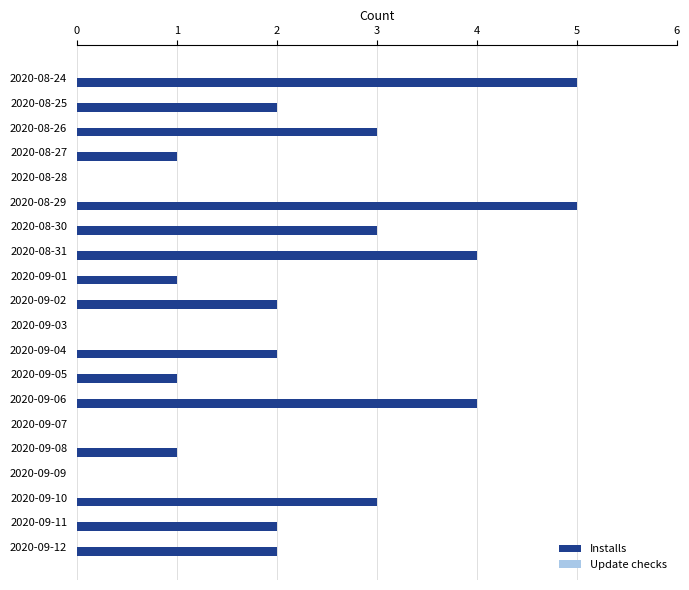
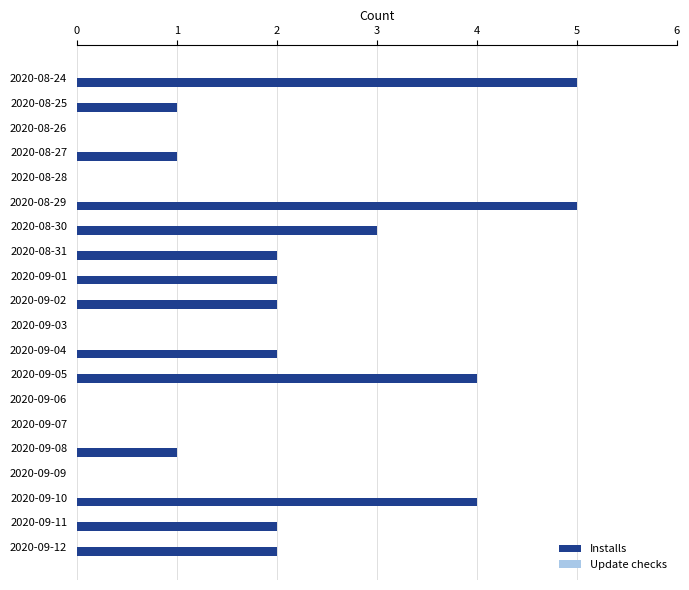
Installs, 2020-08-25: 2 -> 1
Installs, 2020-08-26: 3 -> 0
Installs, 2020-08-31: 4 -> 2
Installs, 2020-09-01: 1 -> 2
Installs, 2020-09-05: 1 -> 4
Installs, 2020-09-06: 4 -> 0
Installs, 2020-09-10: 3 -> 4
